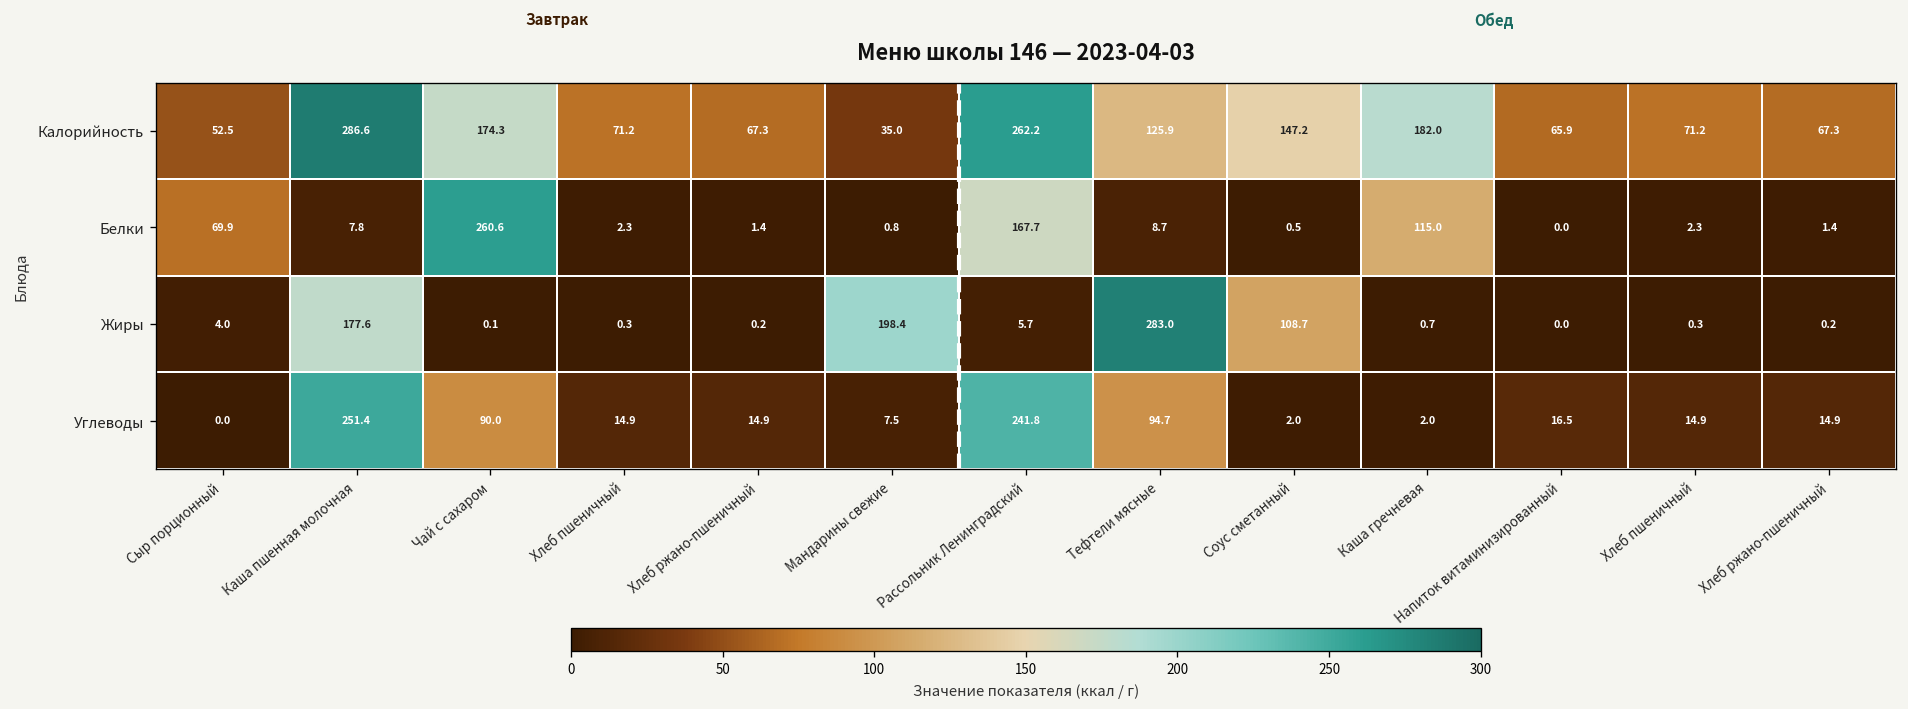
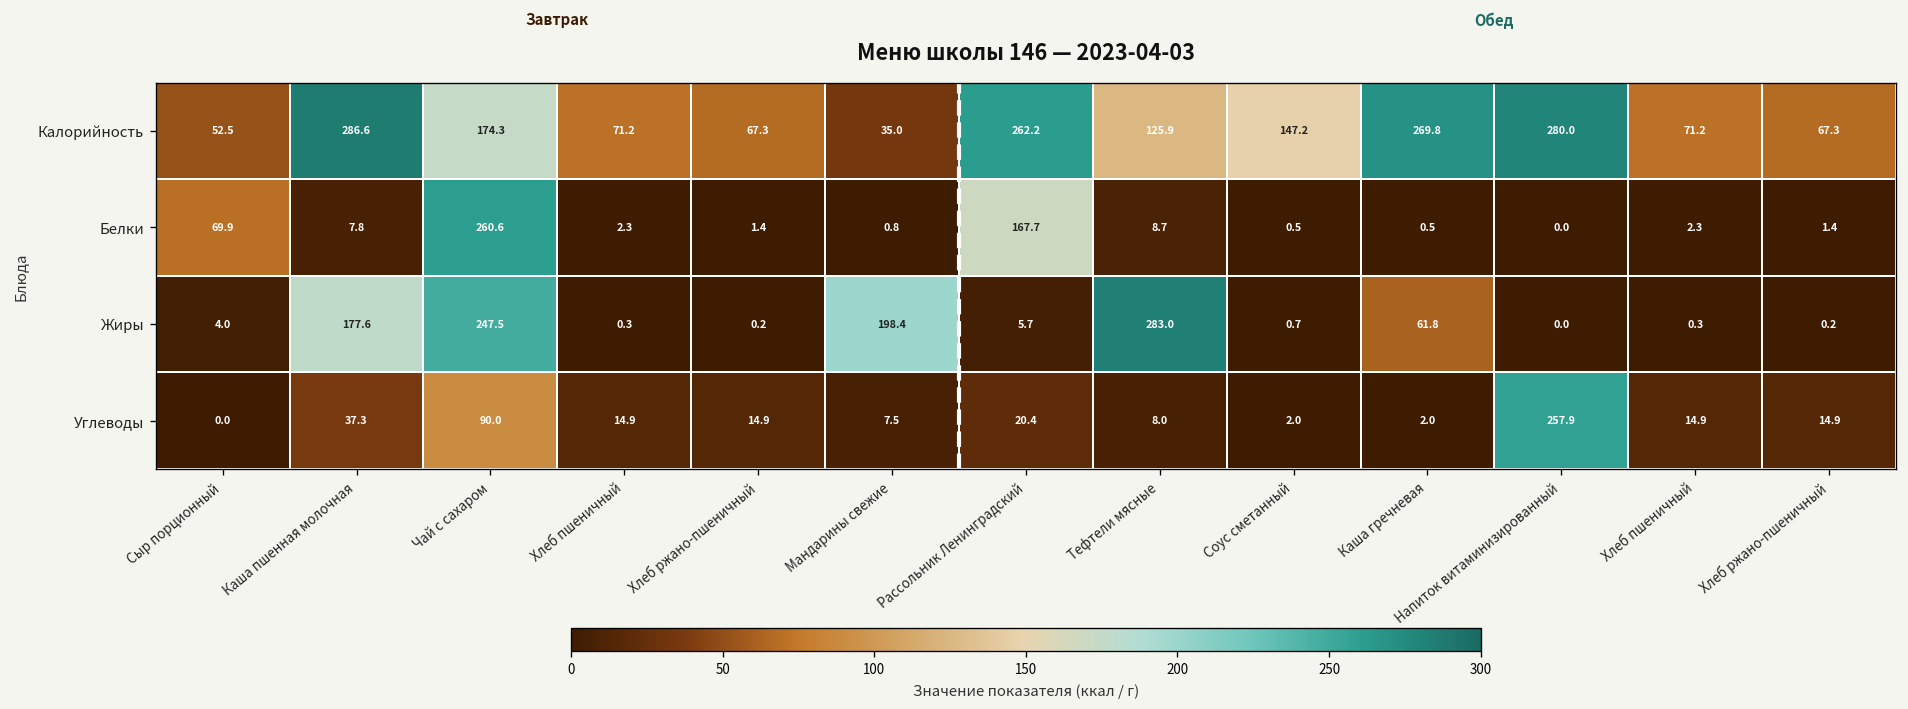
Калорийность, Каша гречневая: 182.0 -> 269.8
Калорийность, Напиток витаминизированный: 65.9 -> 280.0
Белки, Каша гречневая: 115.0 -> 0.5
Жиры, Чай с сахаром: 0.1 -> 247.5
Жиры, Соус сметанный: 108.7 -> 0.7
Жиры, Каша гречневая: 0.7 -> 61.8
Углеводы, Каша пшенная молочная: 251.4 -> 37.3
Углеводы, Рассольник Ленинградский: 241.8 -> 20.4
Углеводы, Тефтели мясные: 94.7 -> 8.0
Углеводы, Напиток витаминизированный: 16.5 -> 257.9
